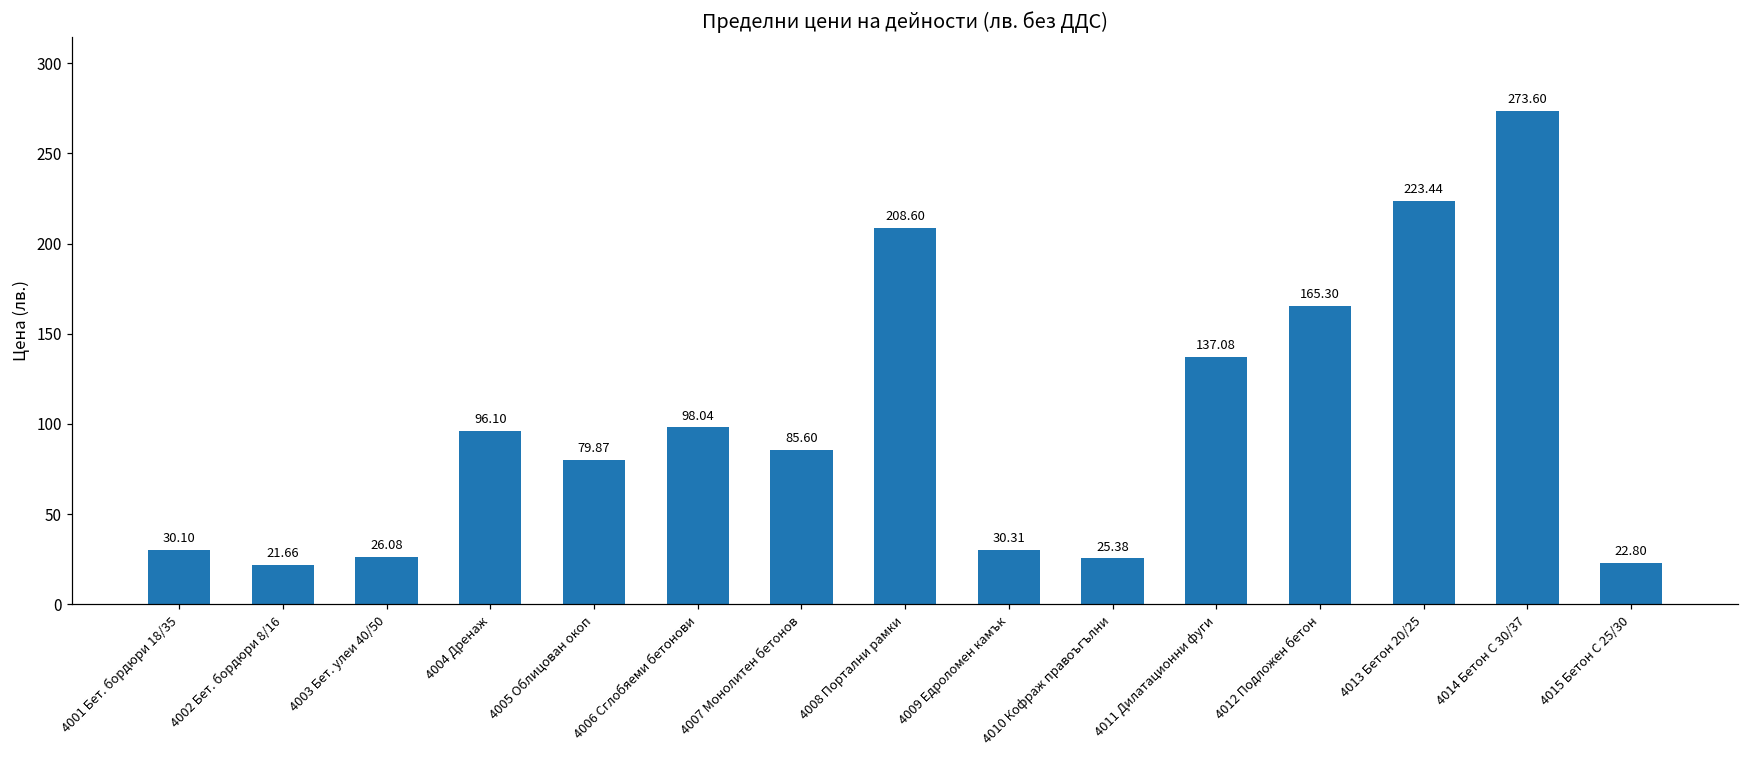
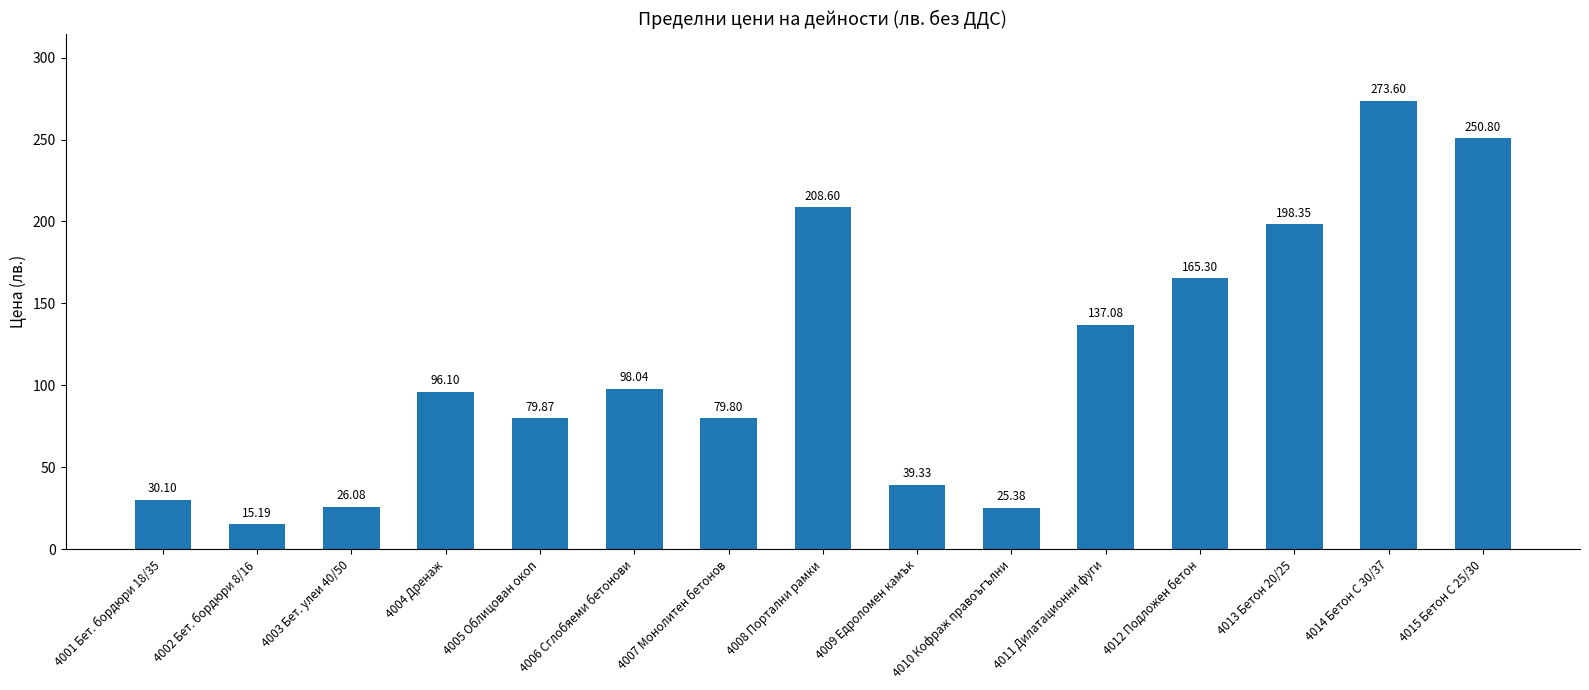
4002 Бет. бордюри 8/16: 21.66 -> 15.19
4007 Монолитен бетонов: 85.60 -> 79.80
4009 Едроломен камък: 30.31 -> 39.33
4013 Бетон 20/25: 223.44 -> 198.35
4015 Бетон С 25/30: 22.80 -> 250.80
